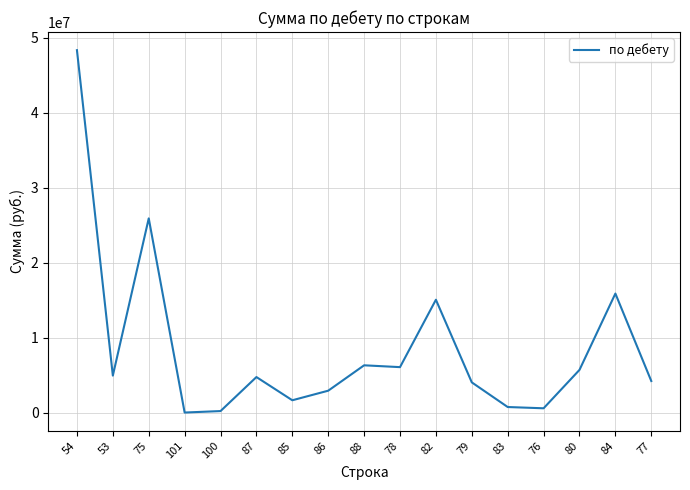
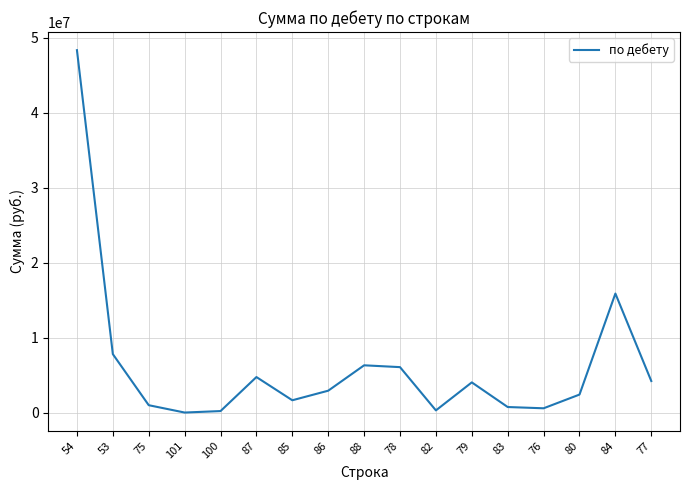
53: 5000000 -> 8000000
75: 26000000 -> 1000000
82: 15000000 -> 0
80: 6000000 -> 2000000
